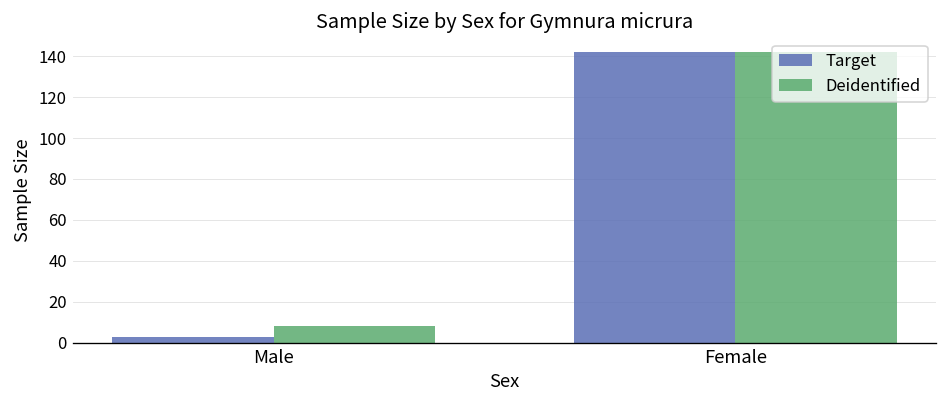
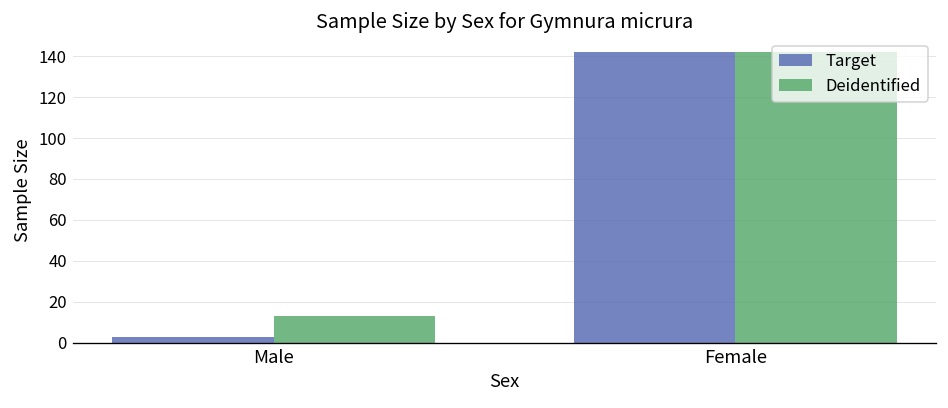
Deidentified, Male: 8 -> 13
